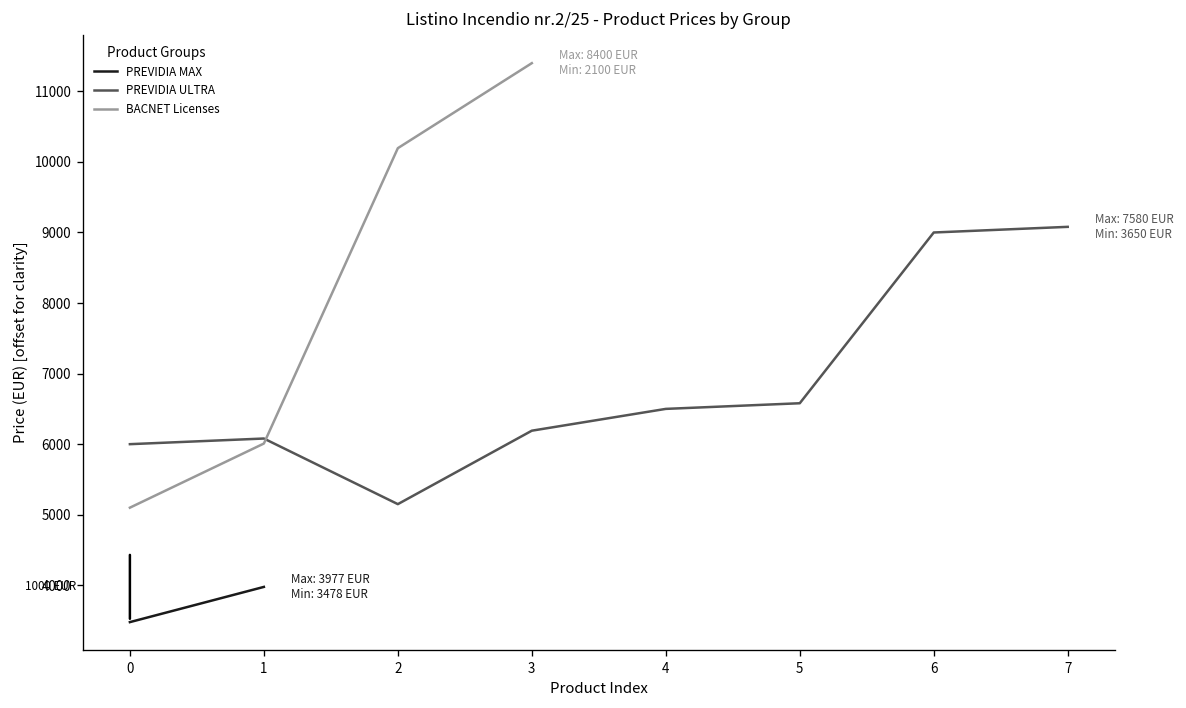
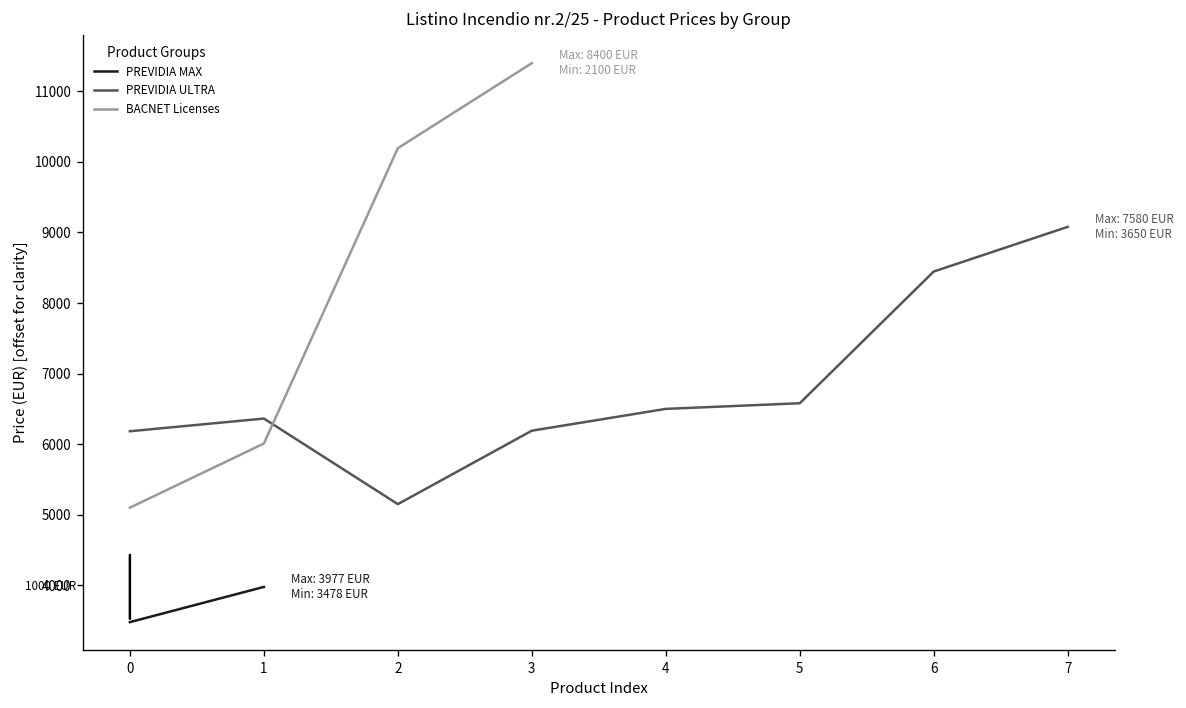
PREVIDIA ULTRA, 0: 6000 -> 6200
PREVIDIA ULTRA, 1: 6100 -> 6400
PREVIDIA ULTRA, 6: 9000 -> 8400
